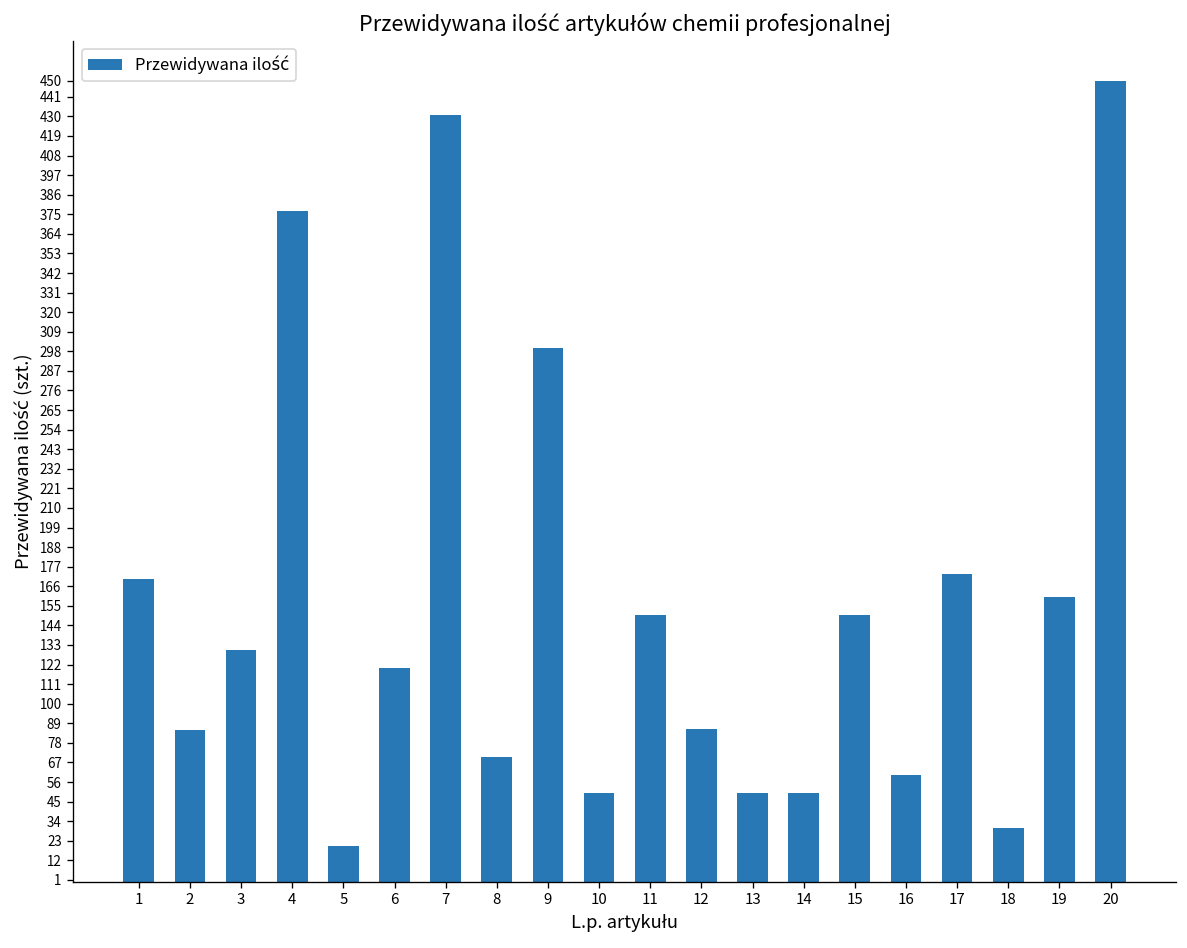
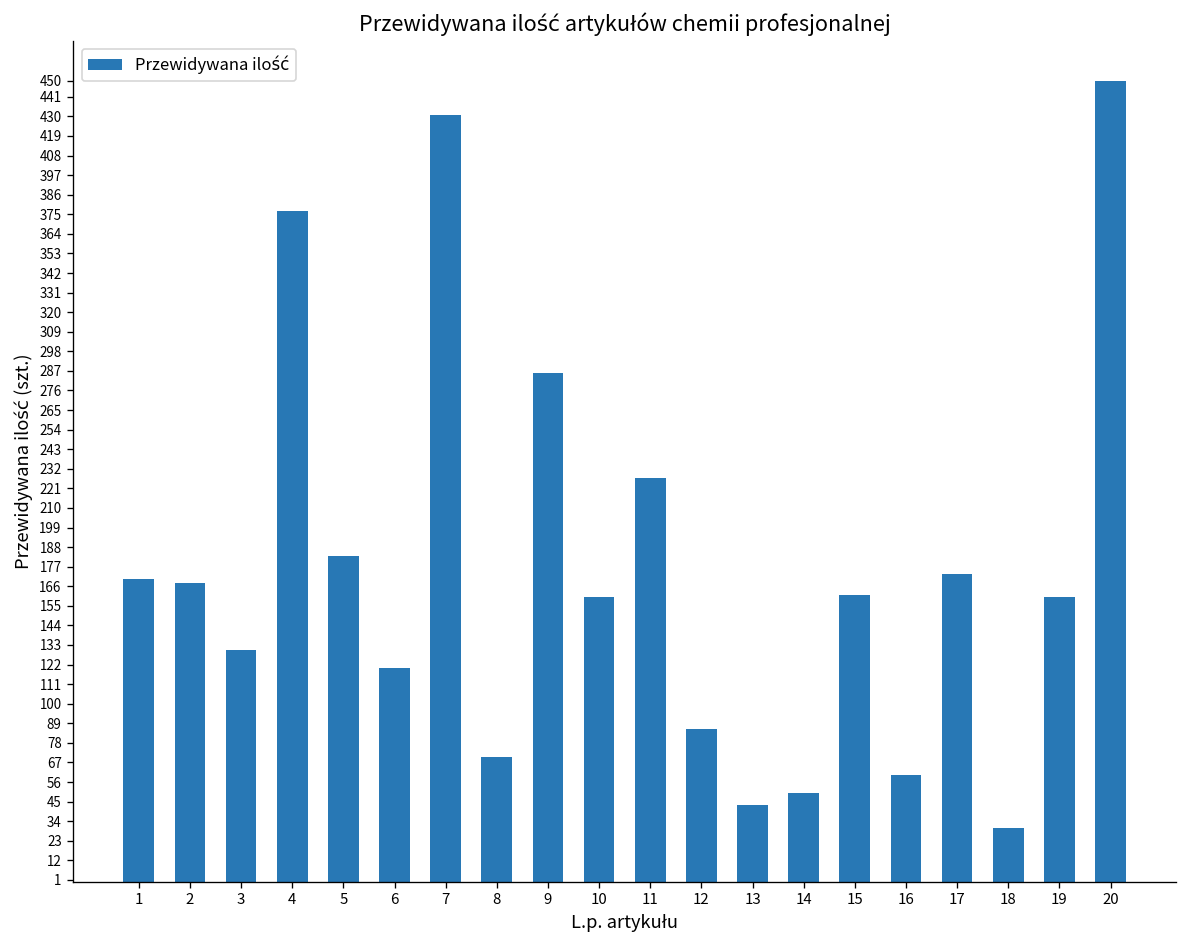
2: 85 -> 168
5: 20 -> 183
9: 300 -> 286
10: 50 -> 160
11: 150 -> 227
13: 50 -> 43
15: 150 -> 161
